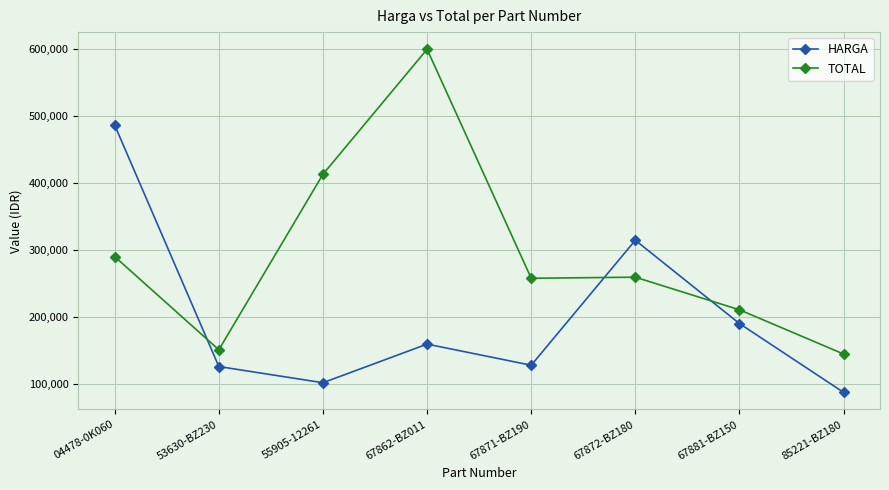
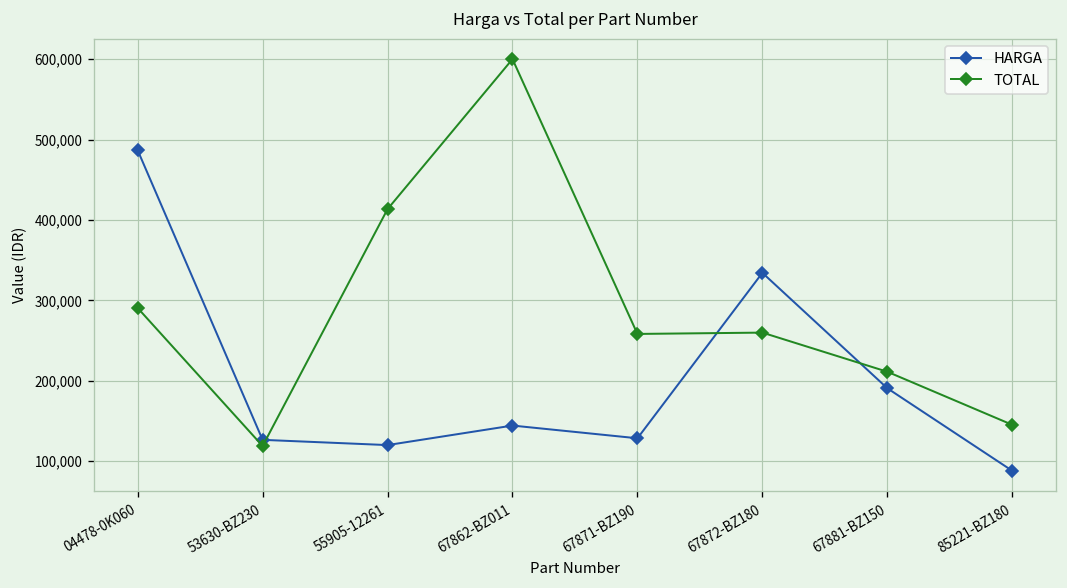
TOTAL, 53630-BZ230: 150,000 -> 120,000
HARGA, 55905-12261: 100,000 -> 120,000
HARGA, 67862-BZ011: 160,000 -> 140,000
HARGA, 67872-BZ180: 320,000 -> 330,000
